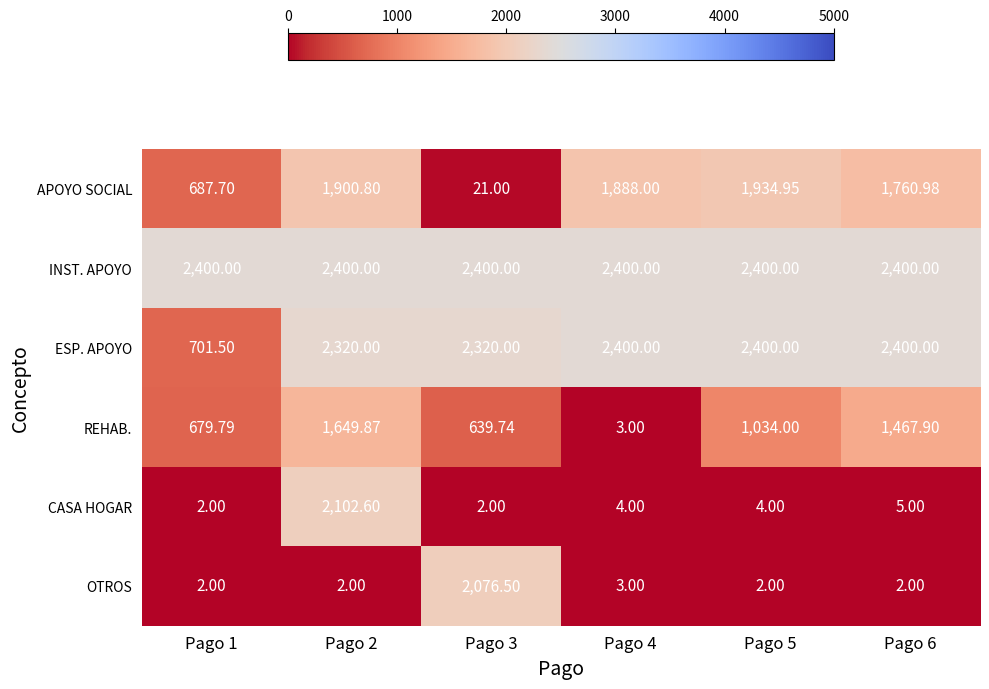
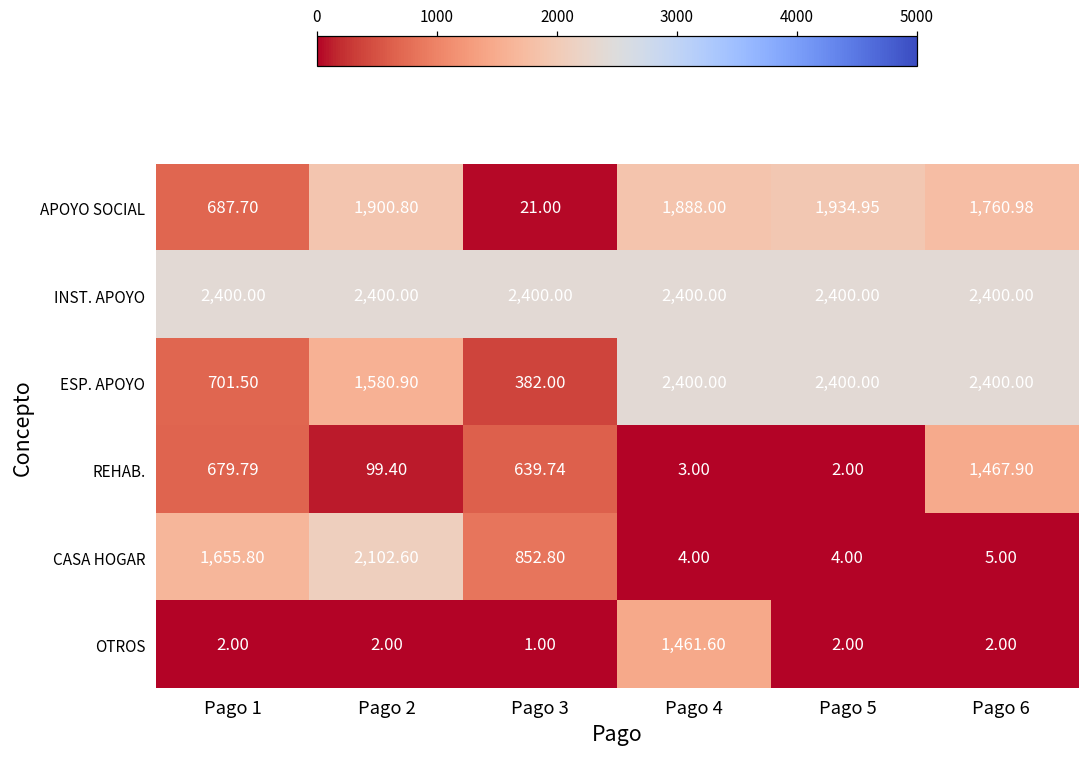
ESP. APOYO, Pago 2: 2,320.00 -> 1,580.90
ESP. APOYO, Pago 3: 2,320.00 -> 382.00
REHAB., Pago 2: 1,649.87 -> 99.40
REHAB., Pago 5: 1,034.00 -> 2.00
CASA HOGAR, Pago 1: 2.00 -> 1,655.80
CASA HOGAR, Pago 3: 2.00 -> 852.80
OTROS, Pago 3: 2,076.50 -> 1.00
OTROS, Pago 4: 3.00 -> 1,461.60
